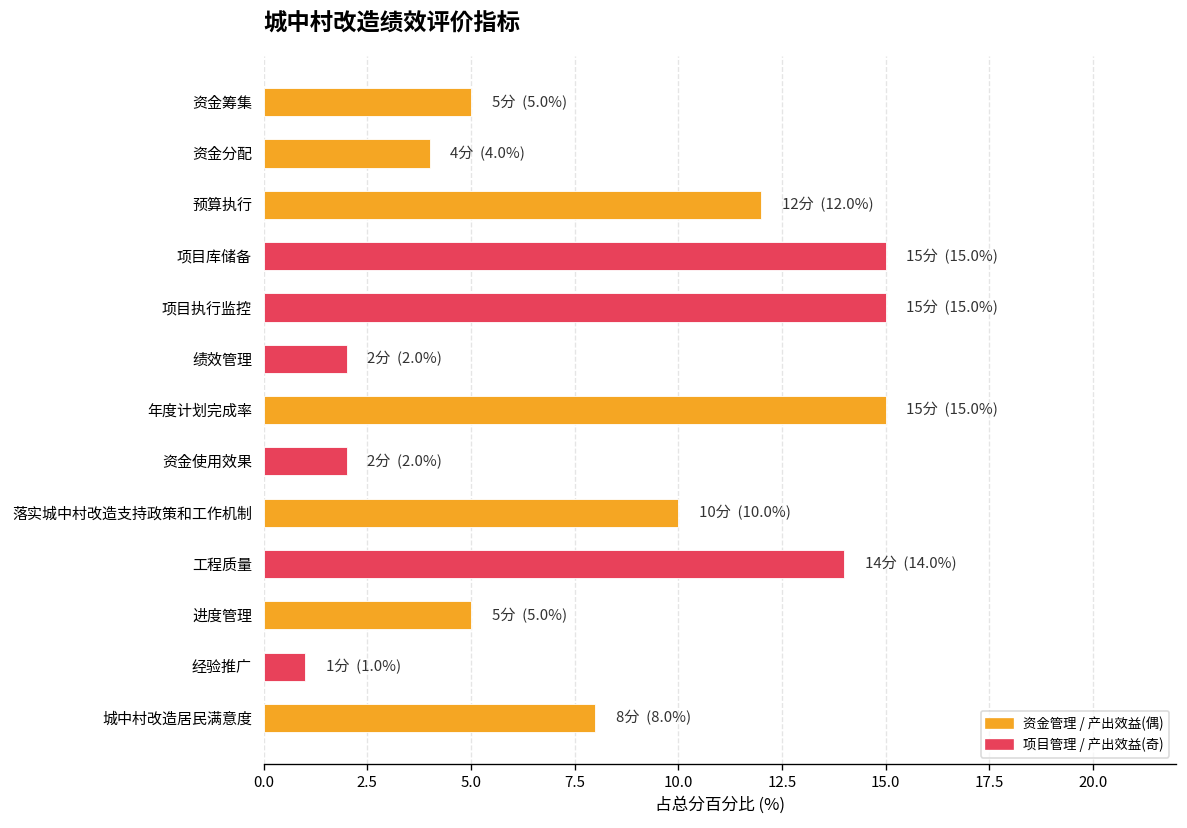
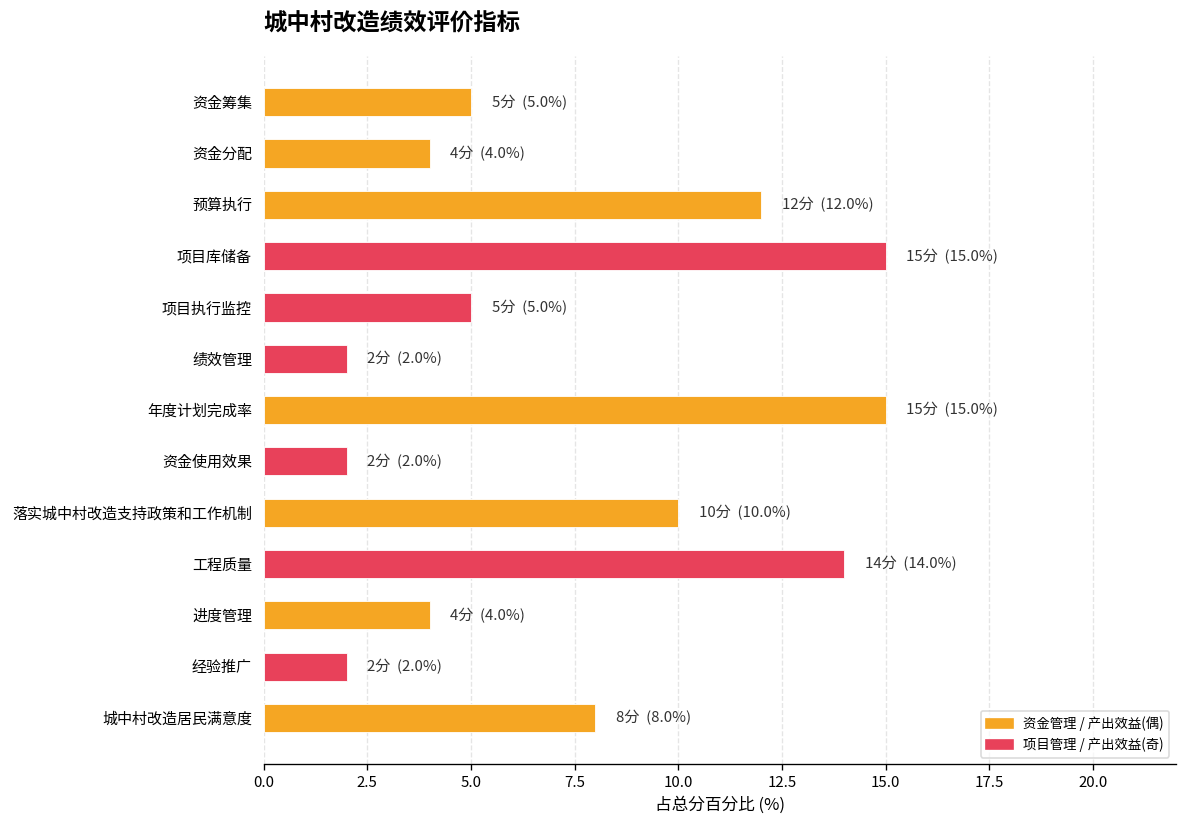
项目执行监控: 15分 (15.0%) -> 5分 (5.0%)
进度管理: 5分 (5.0%) -> 4分 (4.0%)
经验推广: 1分 (1.0%) -> 2分 (2.0%)
